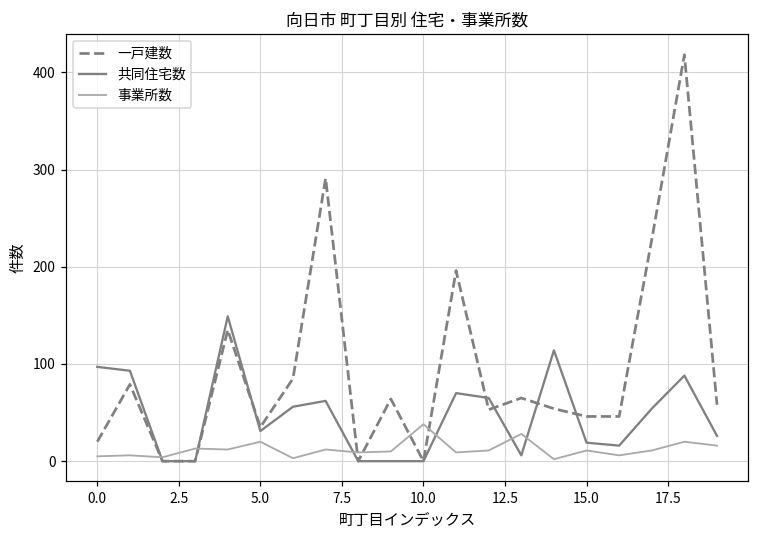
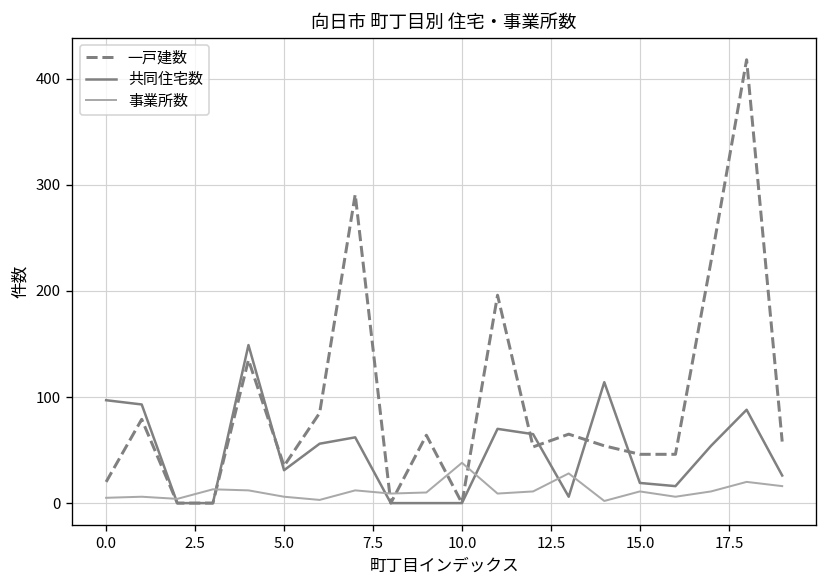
事業所数, 5.0: 20 -> 10
